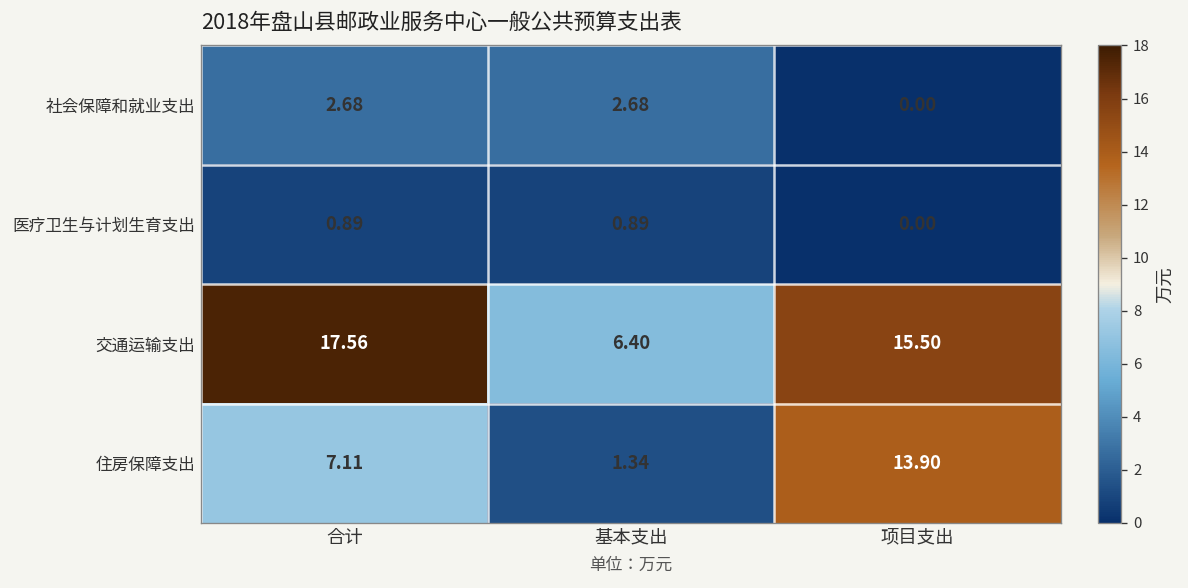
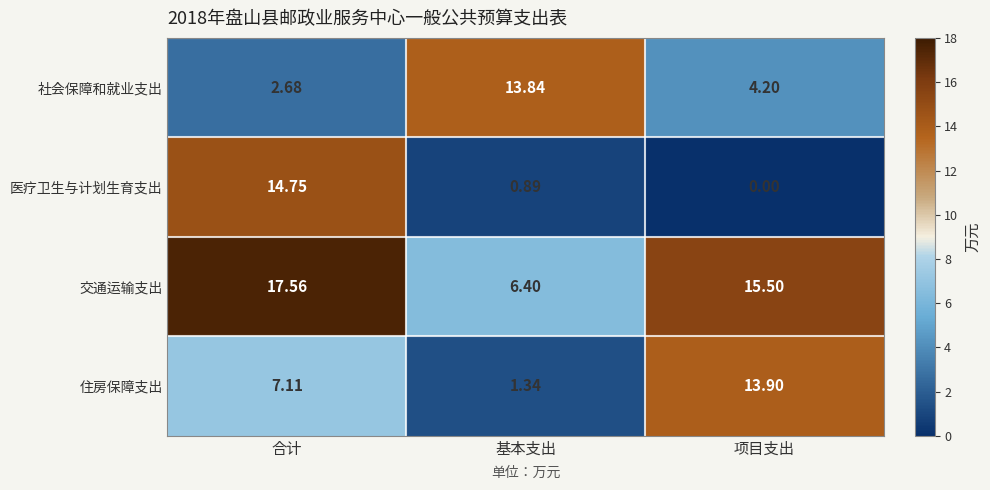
社会保障和就业支出, 基本支出: 2.68 -> 13.84
社会保障和就业支出, 项目支出: 0.00 -> 4.20
医疗卫生与计划生育支出, 合计: 0.89 -> 14.75
